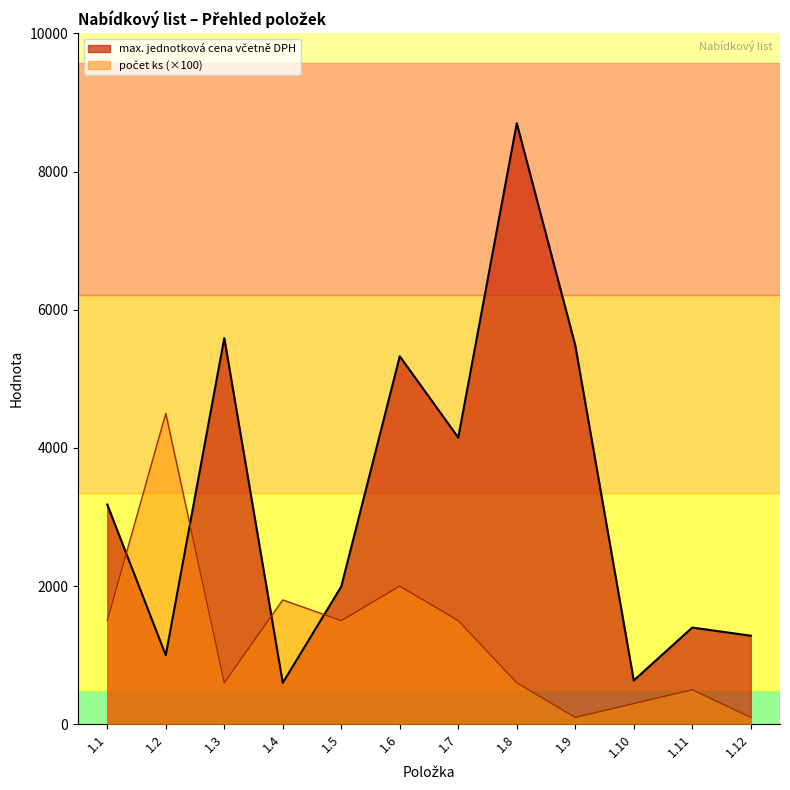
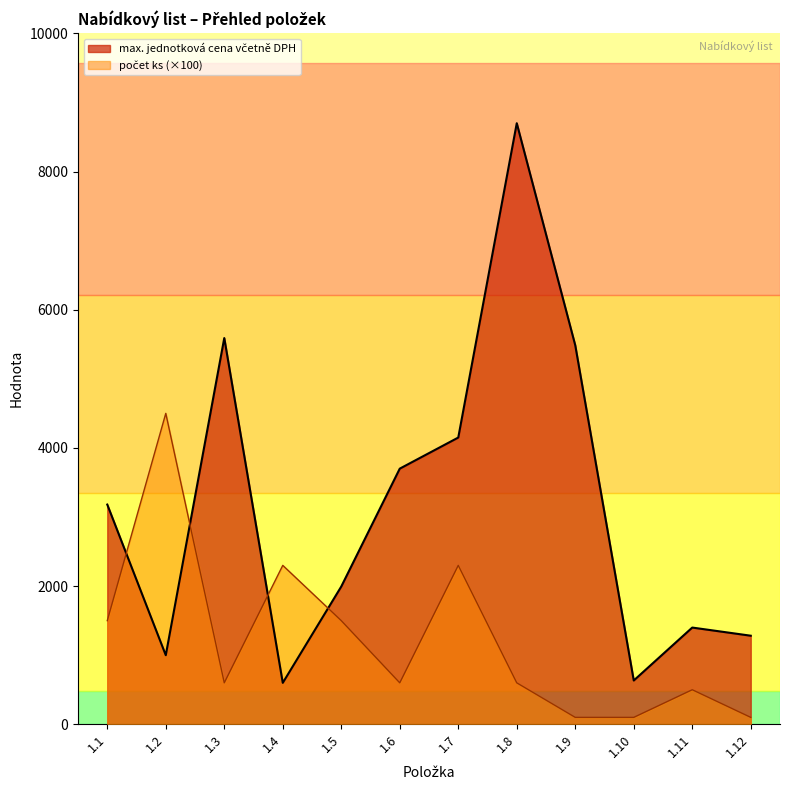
počet ks (×100), 1.4: 1800 -> 2300
max. jednotková cena včetně DPH, 1.6: 5300 -> 3700
počet ks (×100), 1.6: 2000 -> 600
počet ks (×100), 1.7: 1500 -> 2300
počet ks (×100), 1.10: 300 -> 100
